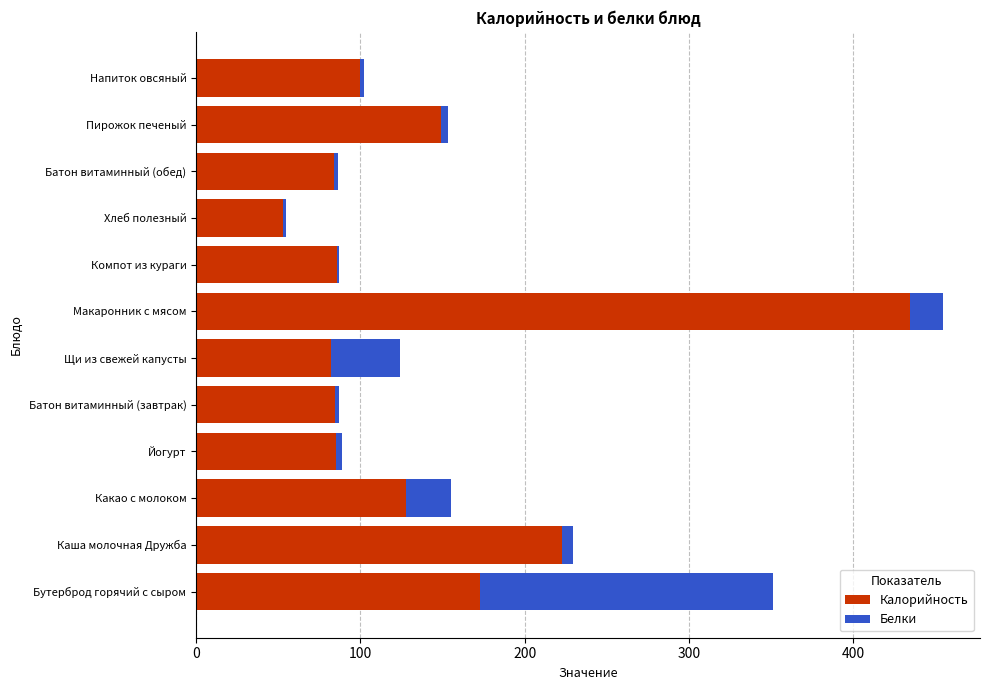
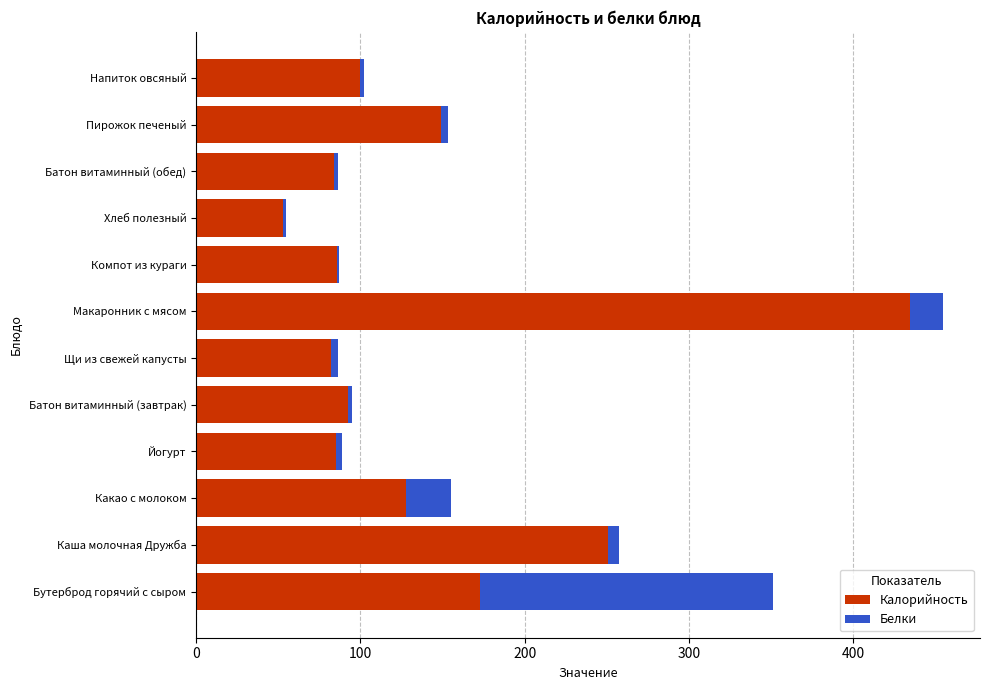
Белки, Щи из свежей капусты: 42 -> 4
Калорийность, Батон витаминный (завтрак): 84 -> 92
Калорийность, Каша молочная Дружба: 223 -> 251
